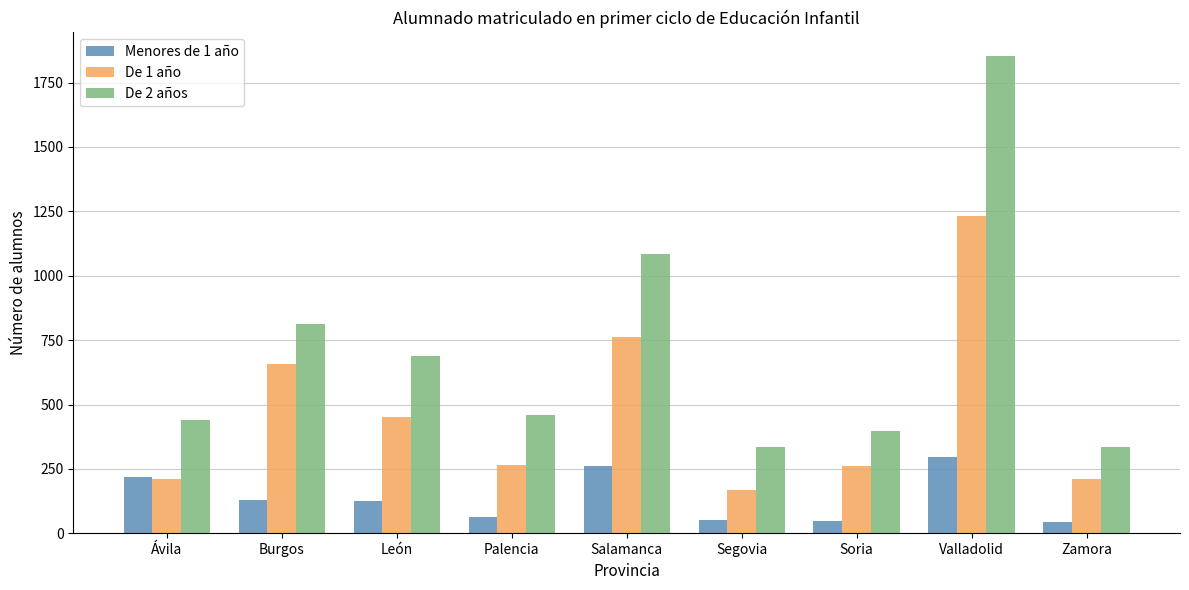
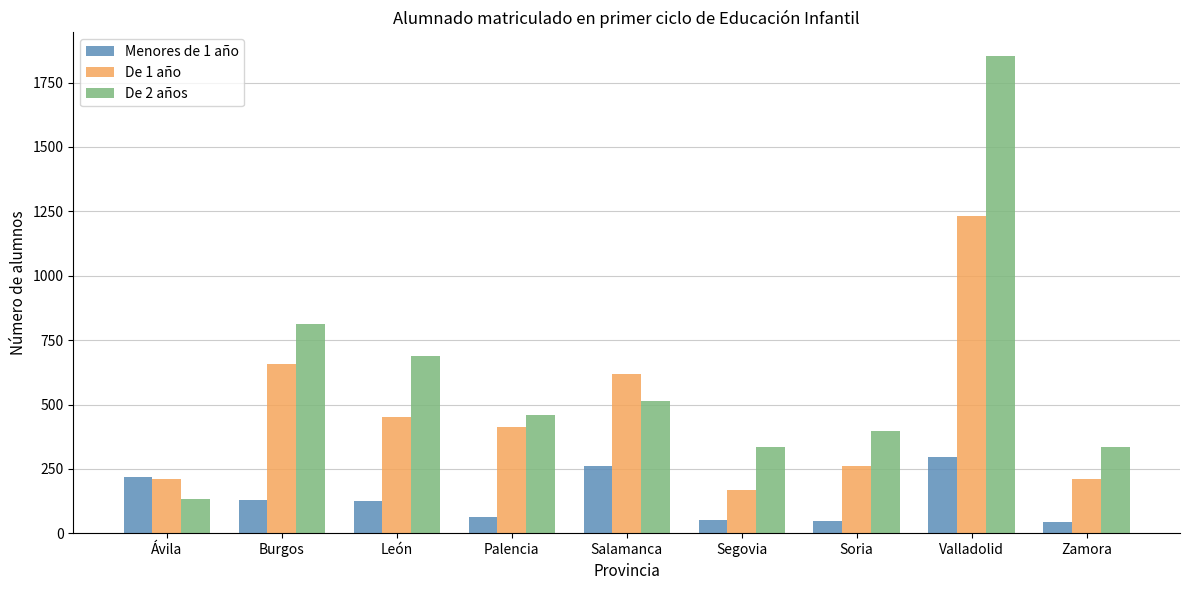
De 2 años, Ávila: 440 -> 130
De 1 año, Palencia: 260 -> 410
De 1 año, Salamanca: 760 -> 620
De 2 años, Salamanca: 1080 -> 520
